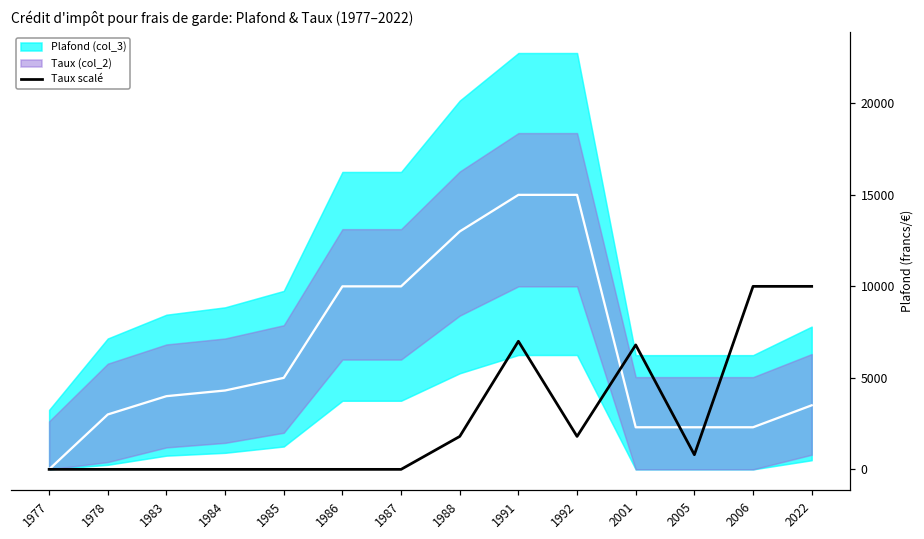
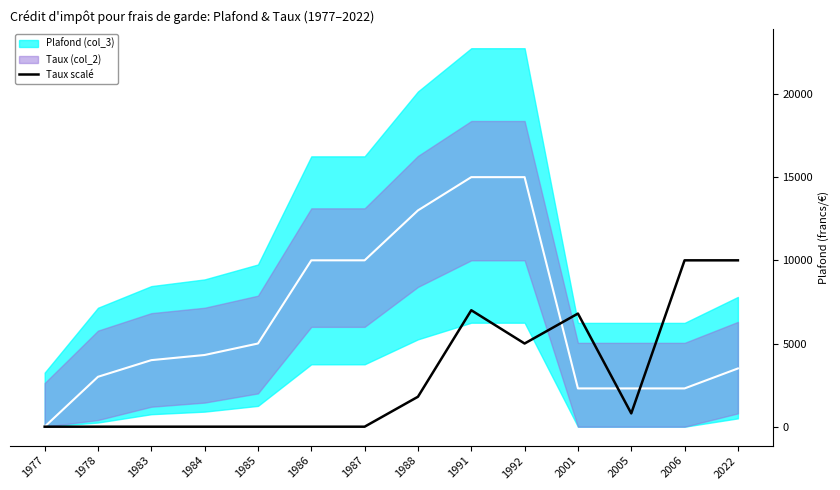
Taux scalé, 1992: 1800 -> 5000
